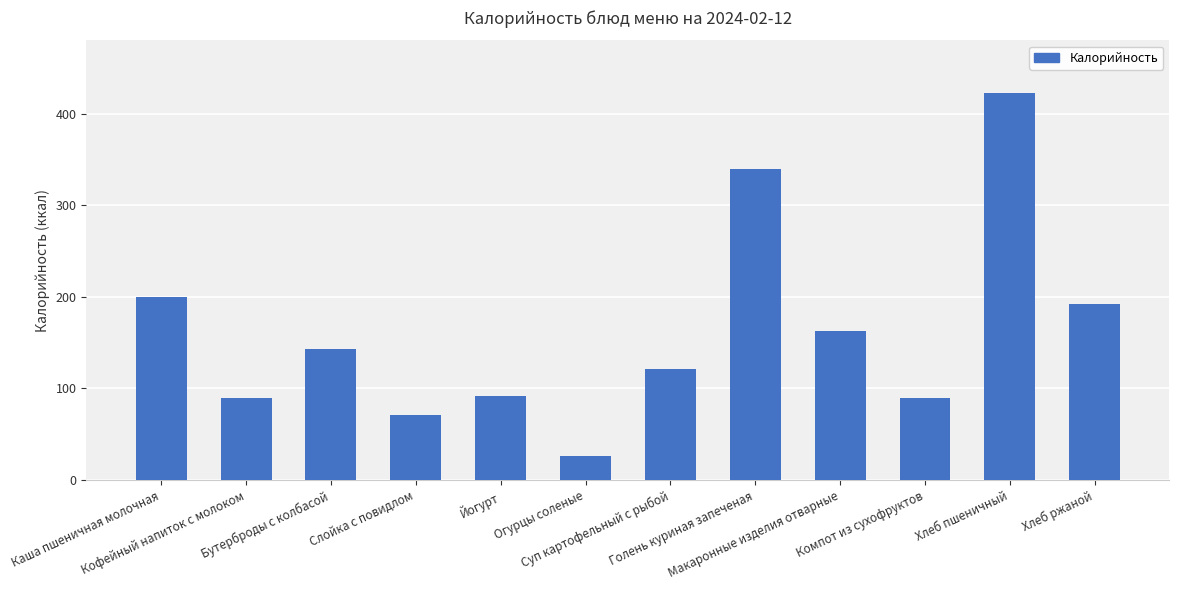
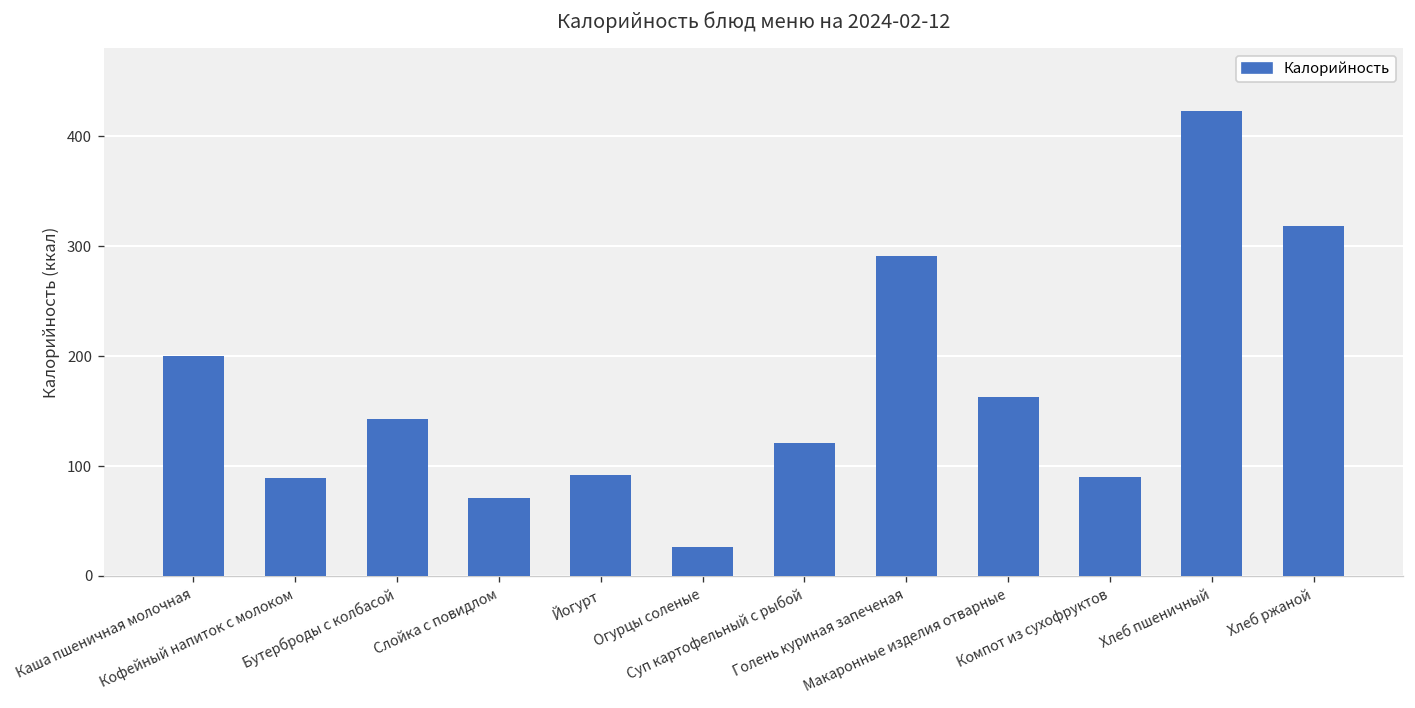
Голень куриная запеченая: 340 -> 290
Хлеб ржаной: 190 -> 320
